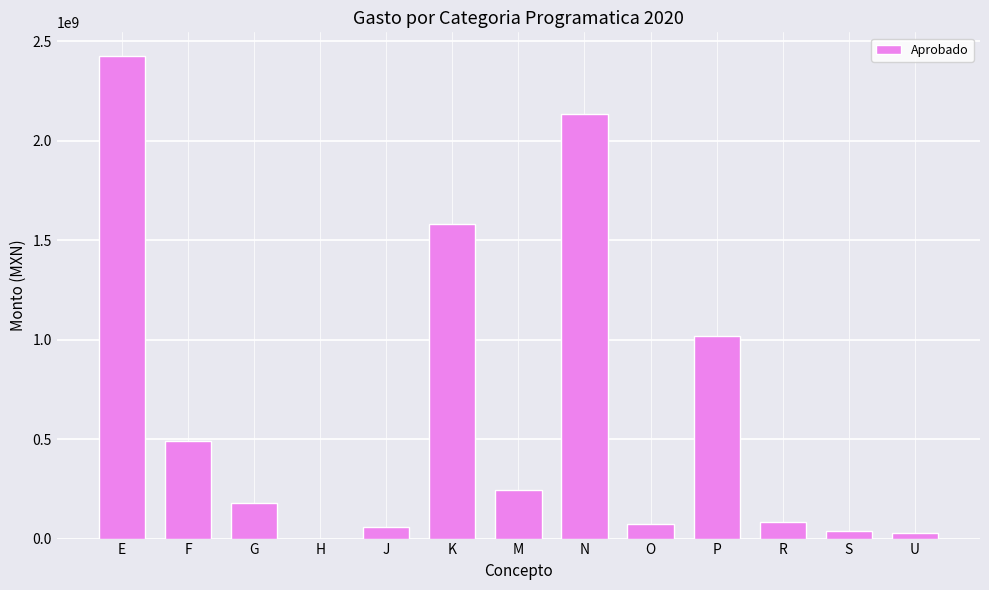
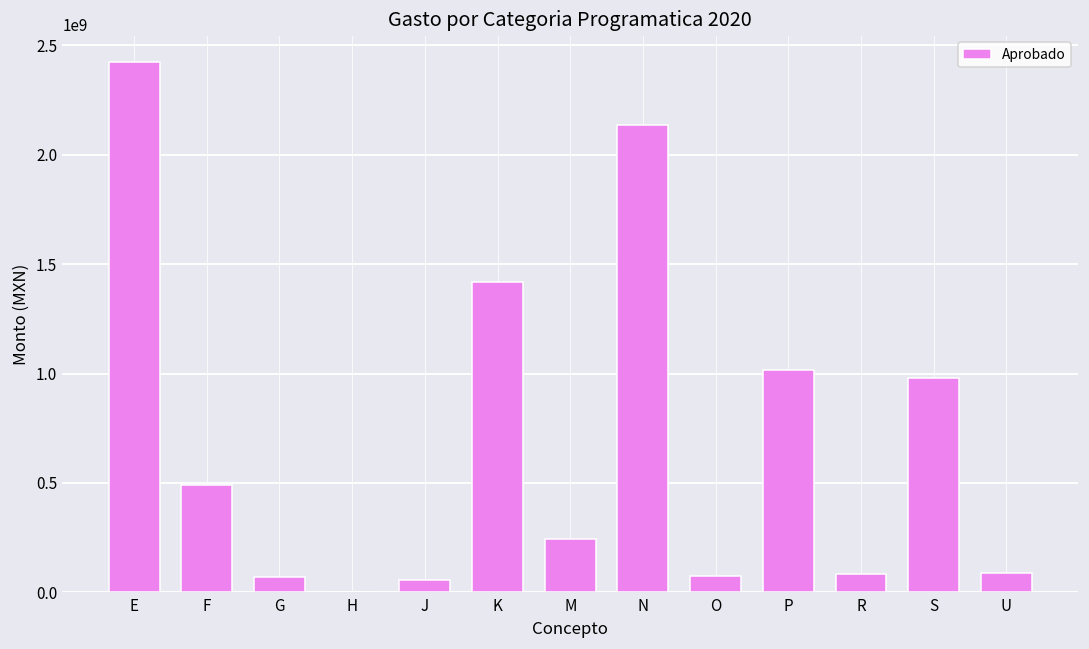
G: 180000000 -> 70000000
K: 1580000000 -> 1420000000
S: 40000000 -> 980000000
U: 30000000 -> 90000000
